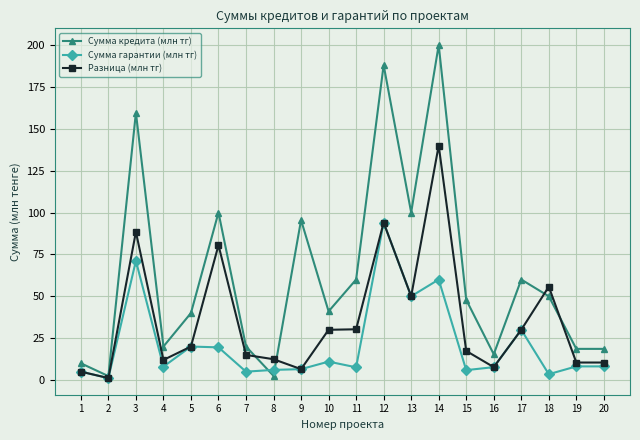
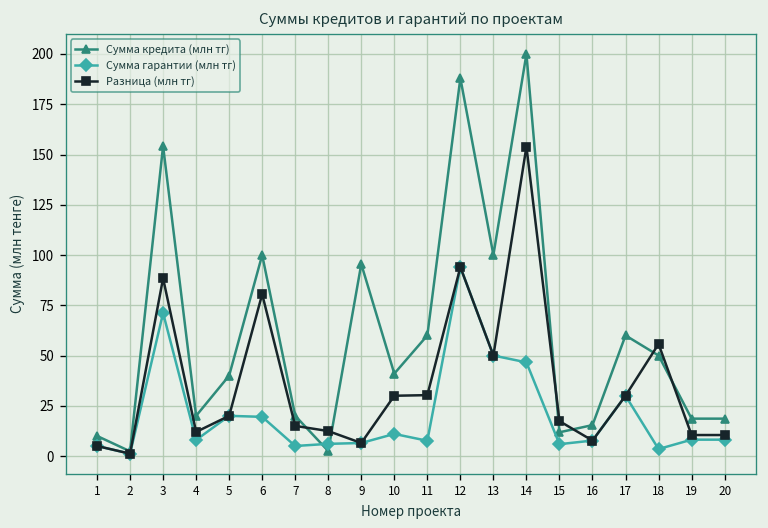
Сумма кредита (млн тг), 3: 160 -> 154
Сумма гарантии (млн тг), 14: 60 -> 47
Разница (млн тг), 14: 140 -> 154
Сумма кредита (млн тг), 15: 48 -> 12
